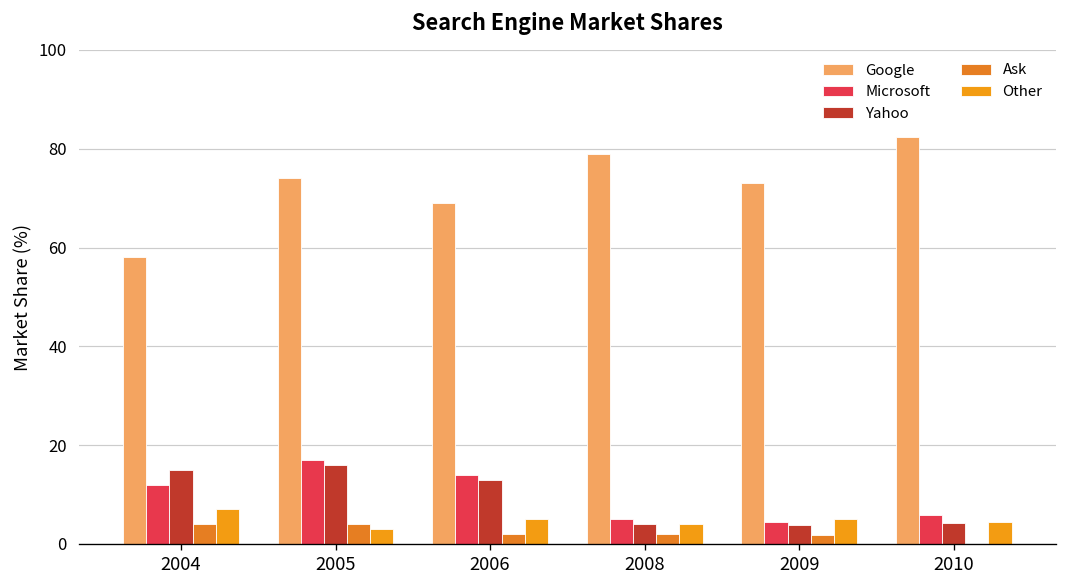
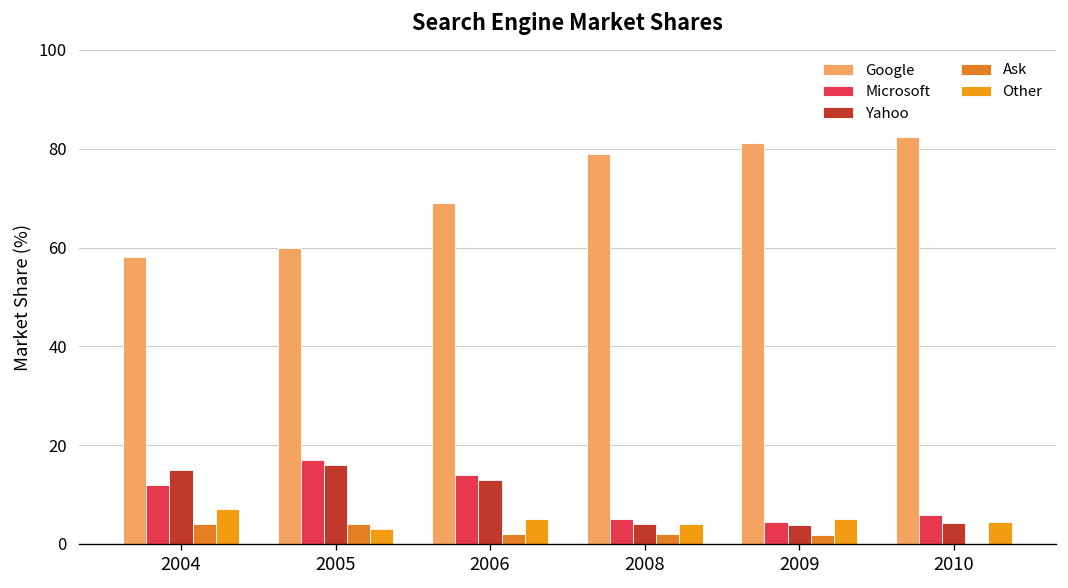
Google, 2005: 74 -> 60
Google, 2009: 73 -> 81
